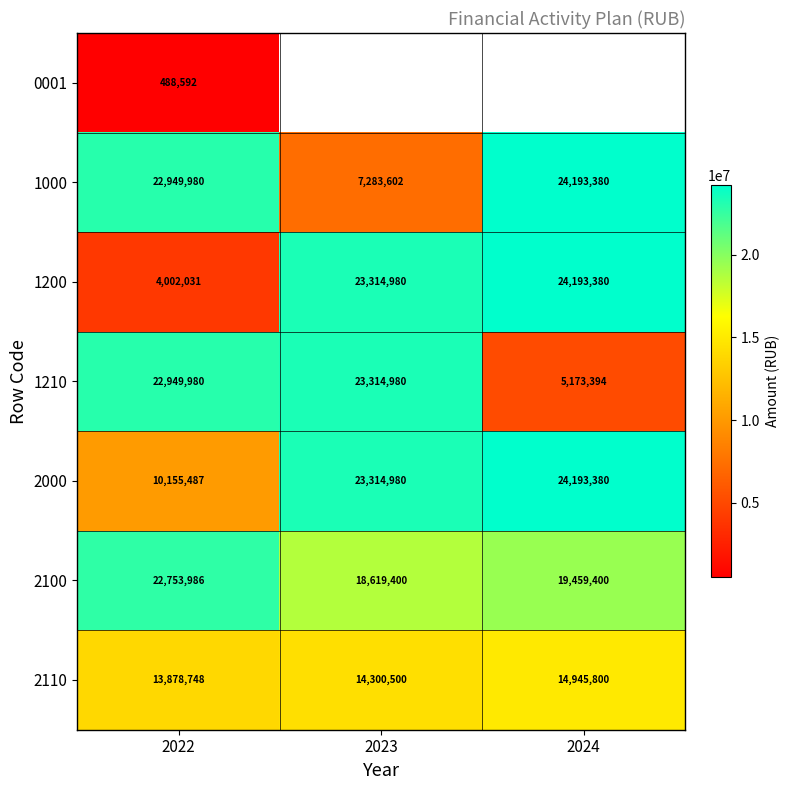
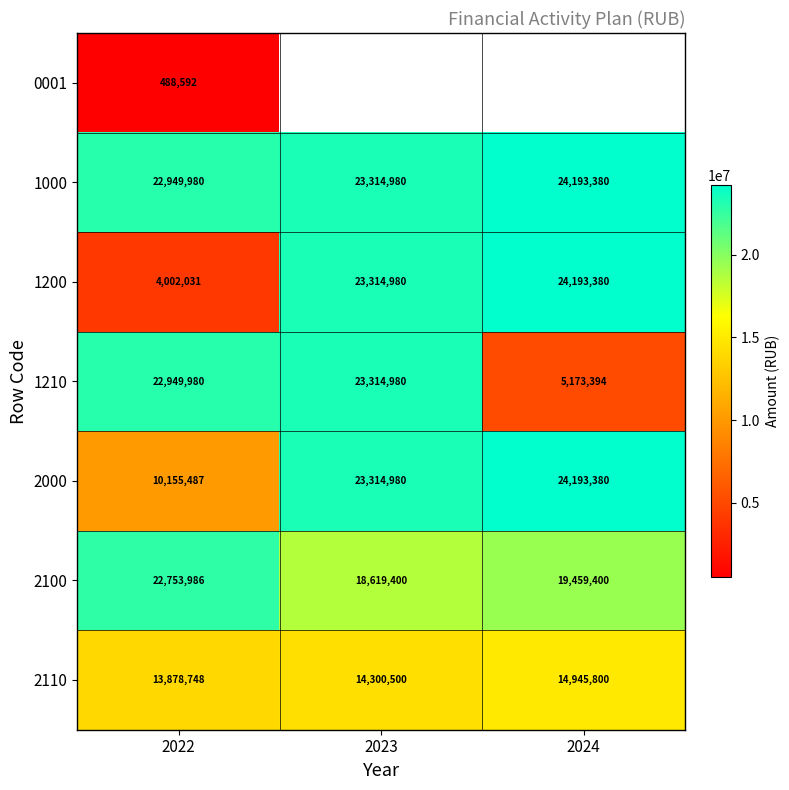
1000, 2023: 7,283,602 -> 23,314,980
